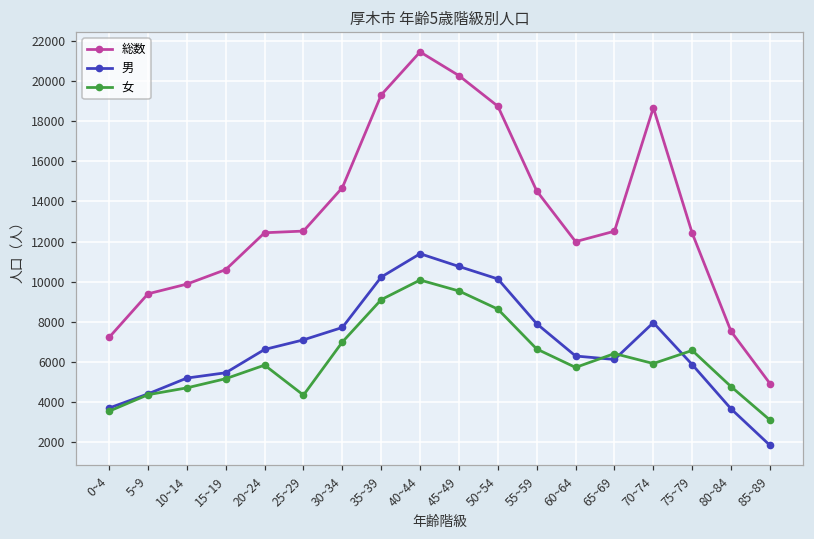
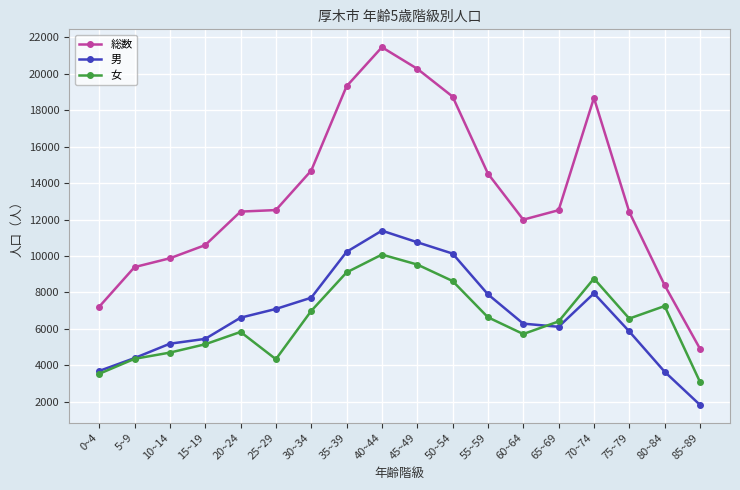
女, 70~74: 5900 -> 8800
総数, 80~84: 7500 -> 8400
女, 80~84: 4800 -> 7200
